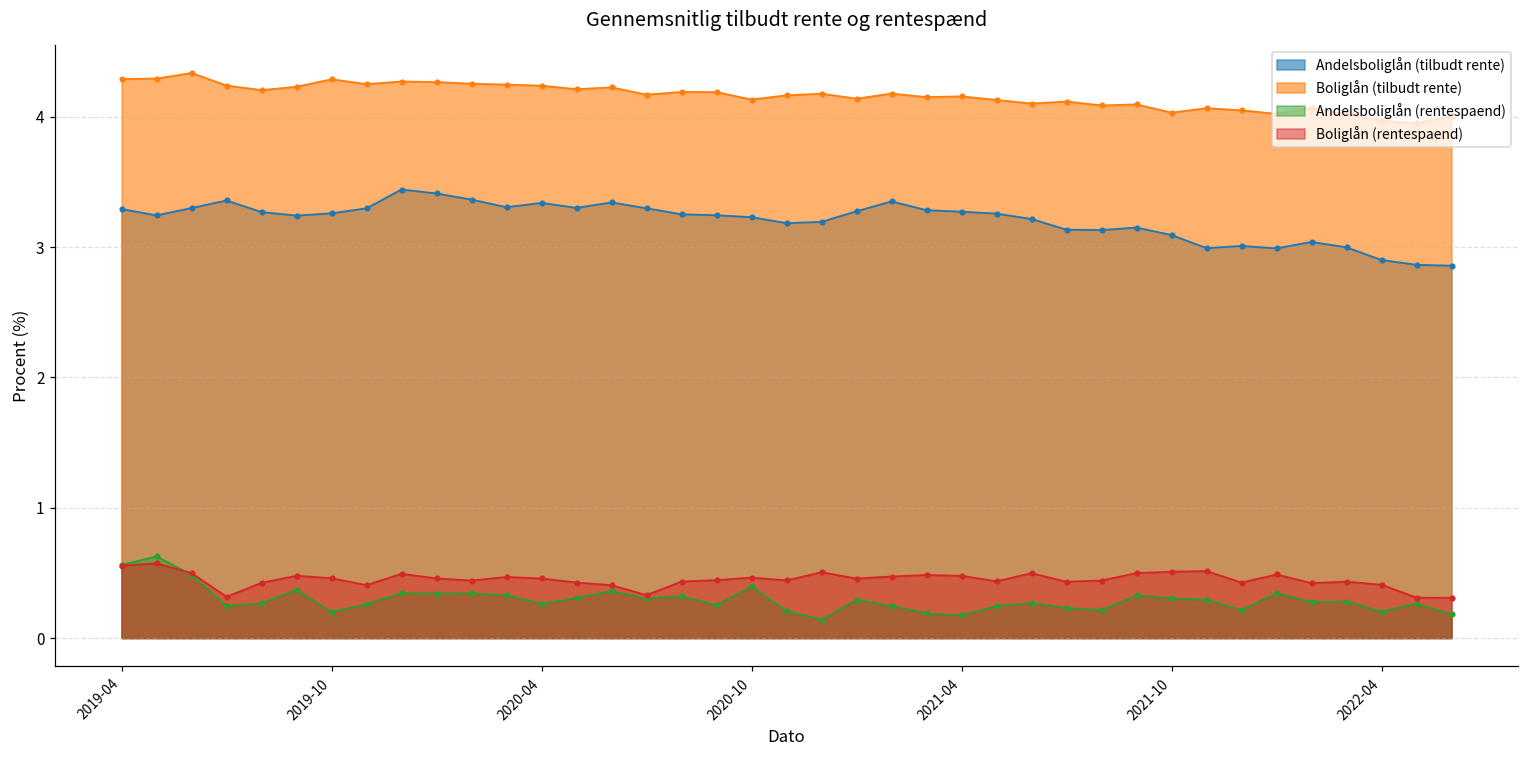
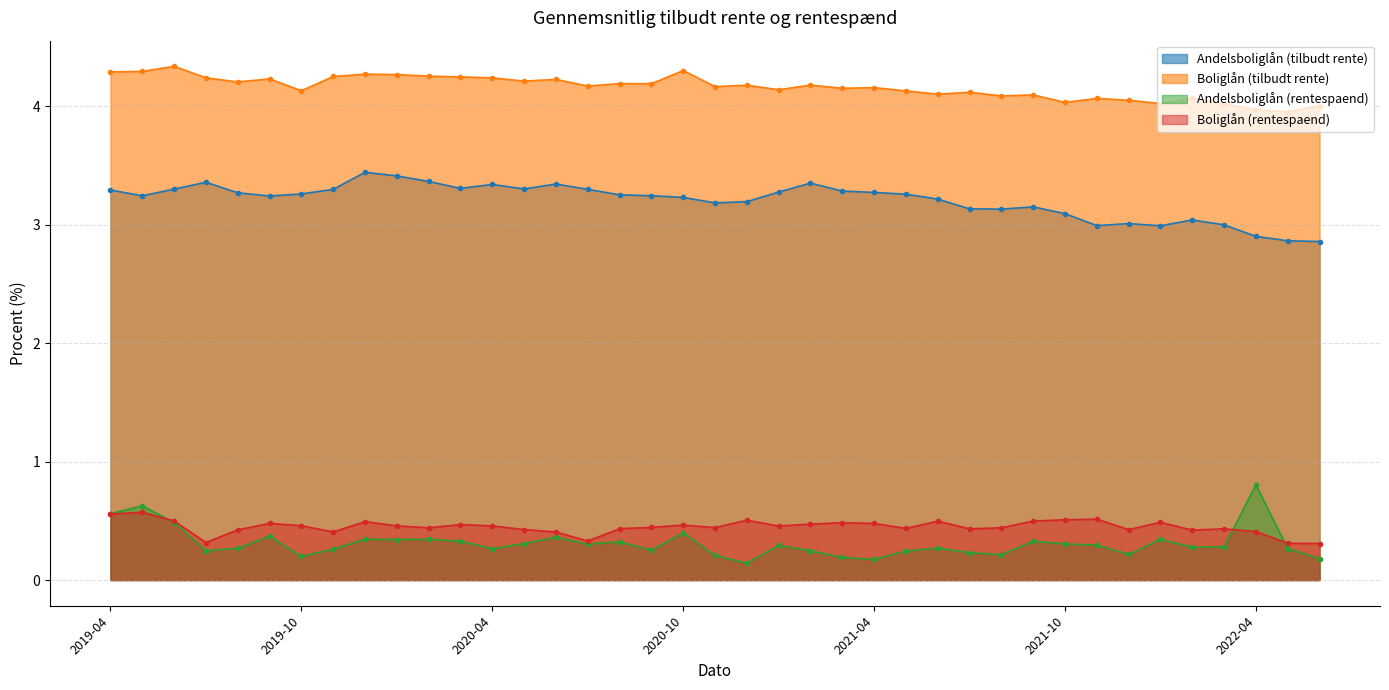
Boliglån (tilbudt rente), 2019-10: 4.29 -> 4.13
Boliglån (tilbudt rente), 2020-10: 4.13 -> 4.30
Andelsboliglån (rentespaend), 2022-04: 0.20 -> 0.80
